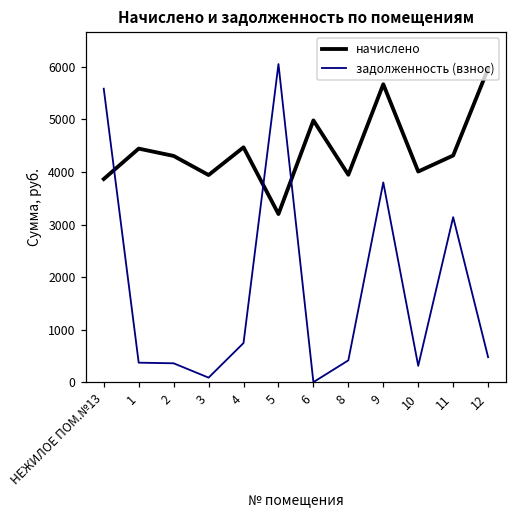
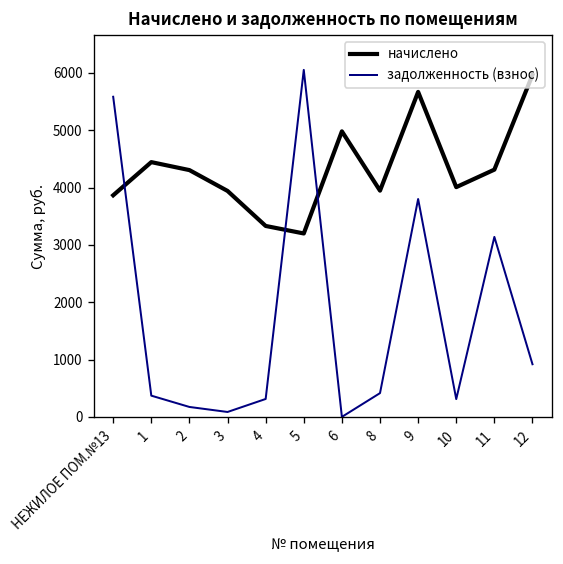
задолженность (взнос), 2: 400 -> 200
начислено, 4: 4500 -> 3300
задолженность (взнос), 4: 700 -> 300
задолженность (взнос), 12: 500 -> 900
